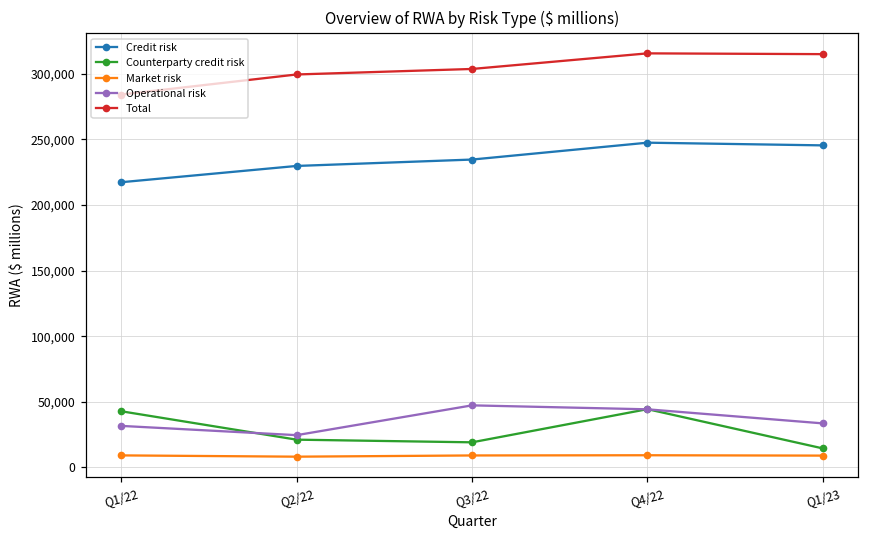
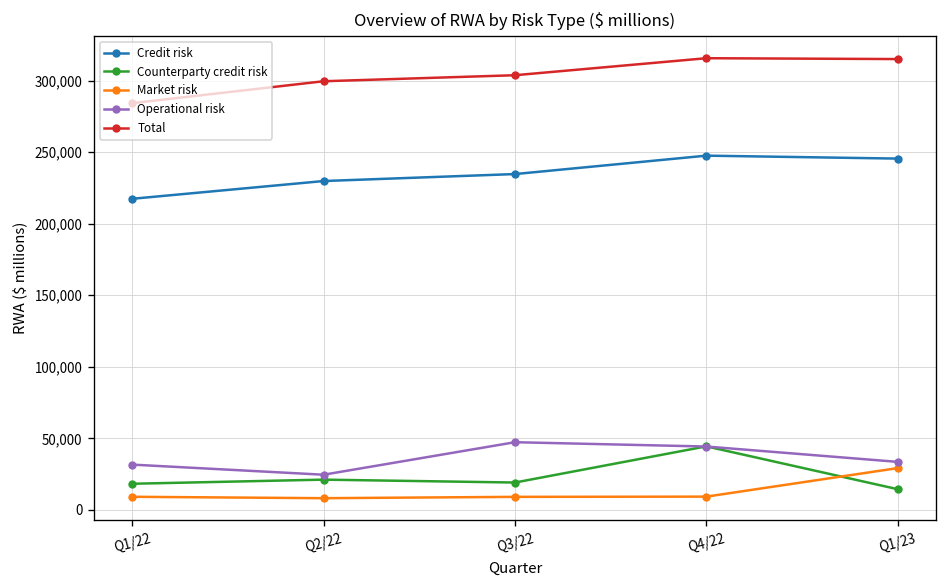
Counterparty credit risk, Q1/22: 43,000 -> 18,000
Market risk, Q1/23: 9,000 -> 29,000
